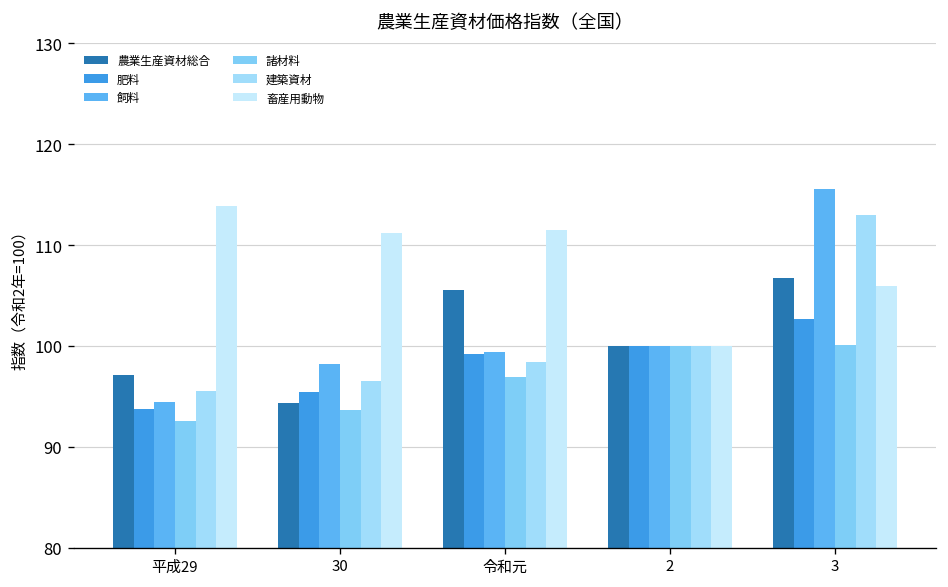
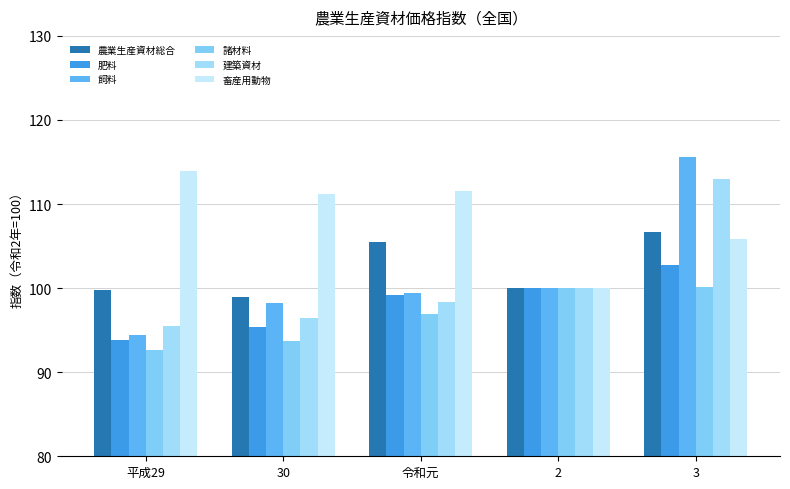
農業生産資材総合, 平成29: 97 -> 100
農業生産資材総合, 30: 94 -> 99
